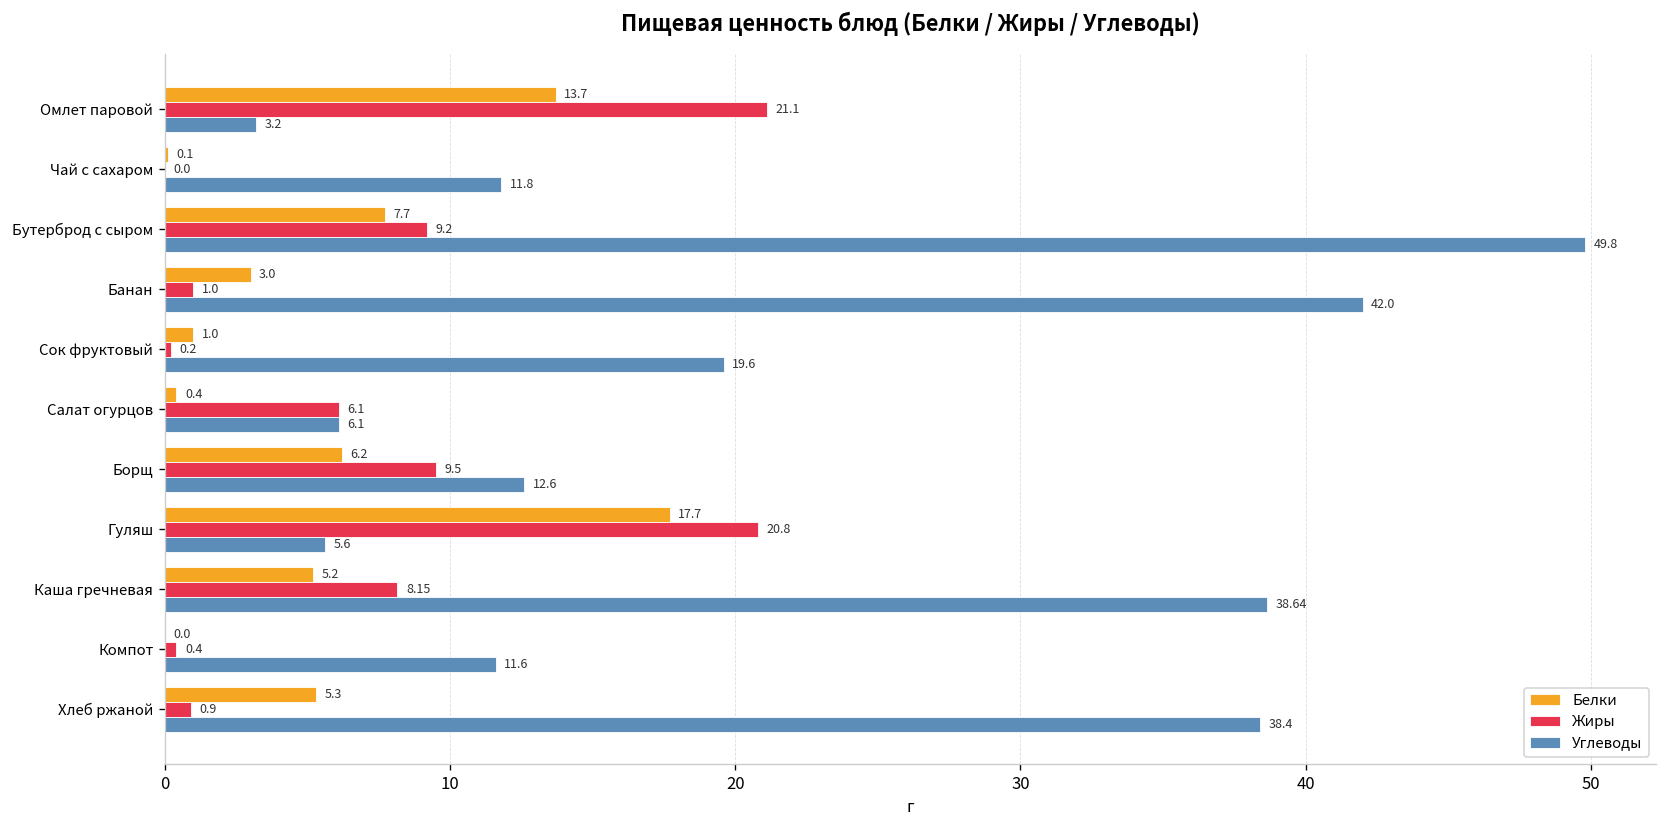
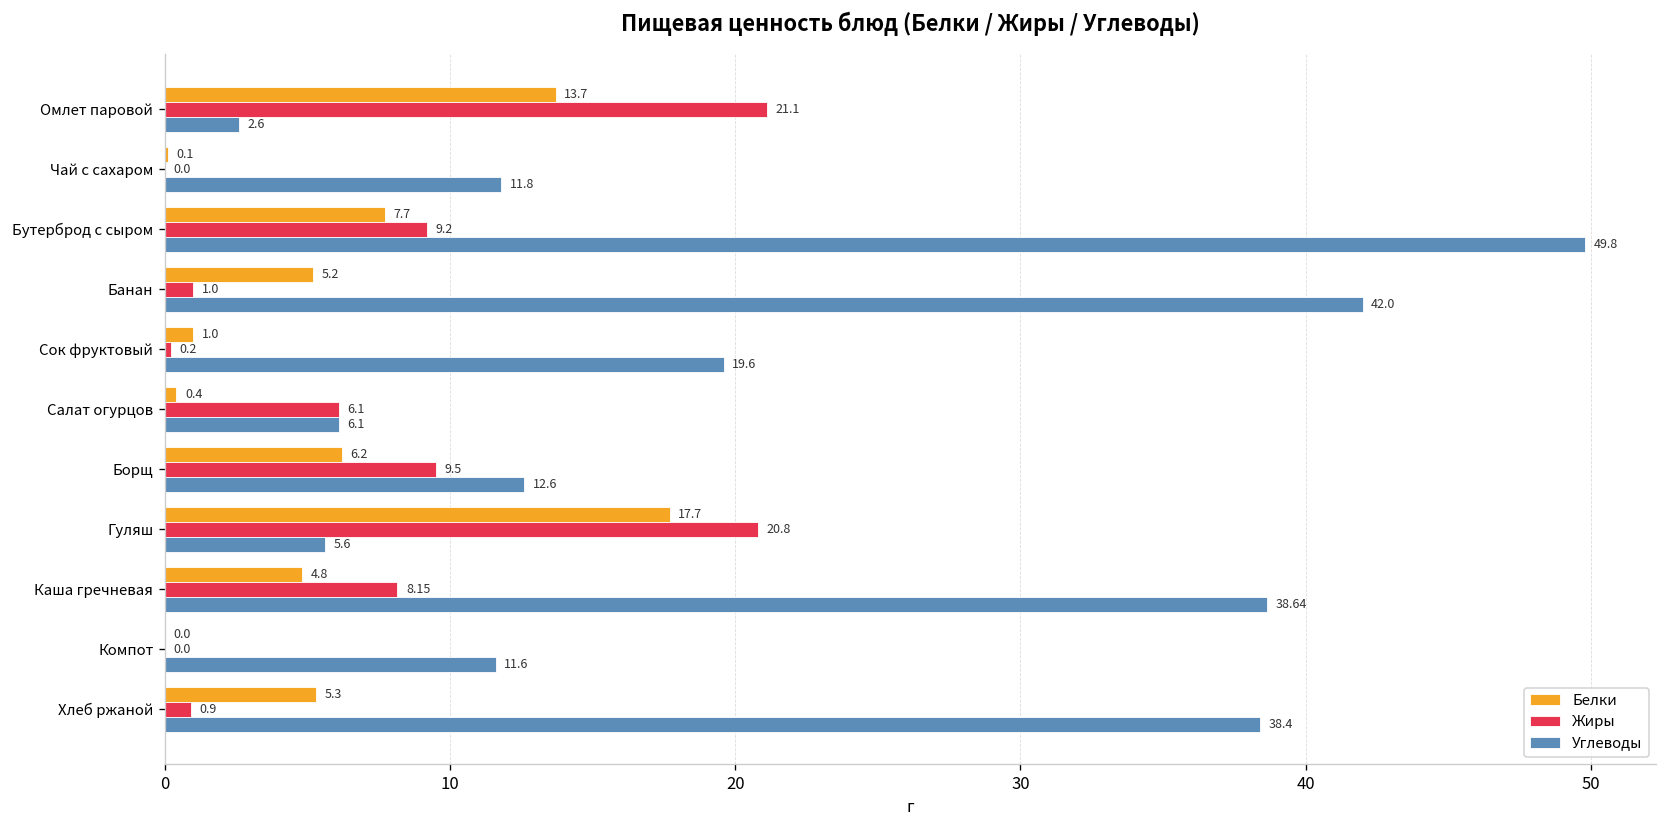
Углеводы, Омлет паровой: 3.2 -> 2.6
Белки, Банан: 3.0 -> 5.2
Белки, Каша гречневая: 5.2 -> 4.8
Жиры, Компот: 0.4 -> 0.0
